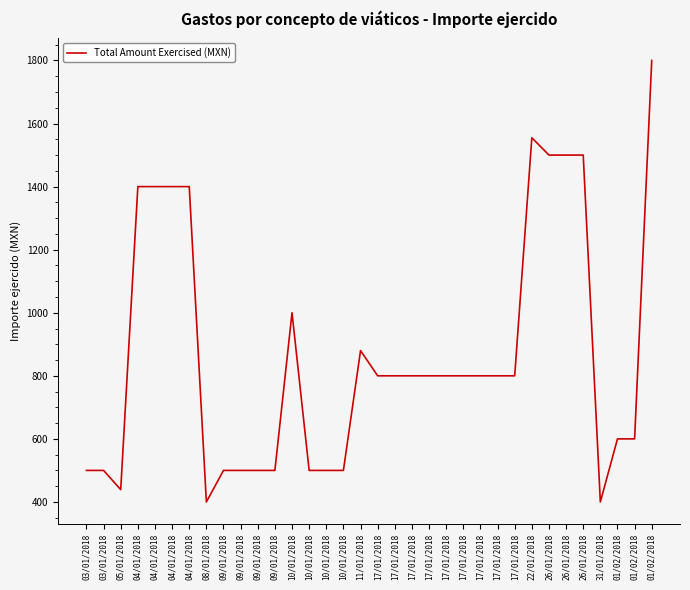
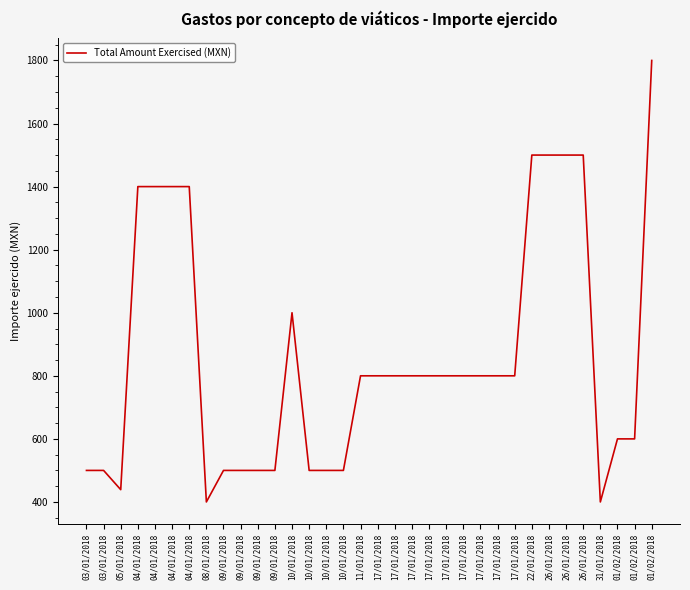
11/01/2018: 880 -> 800
22/01/2018: 1560 -> 1500
